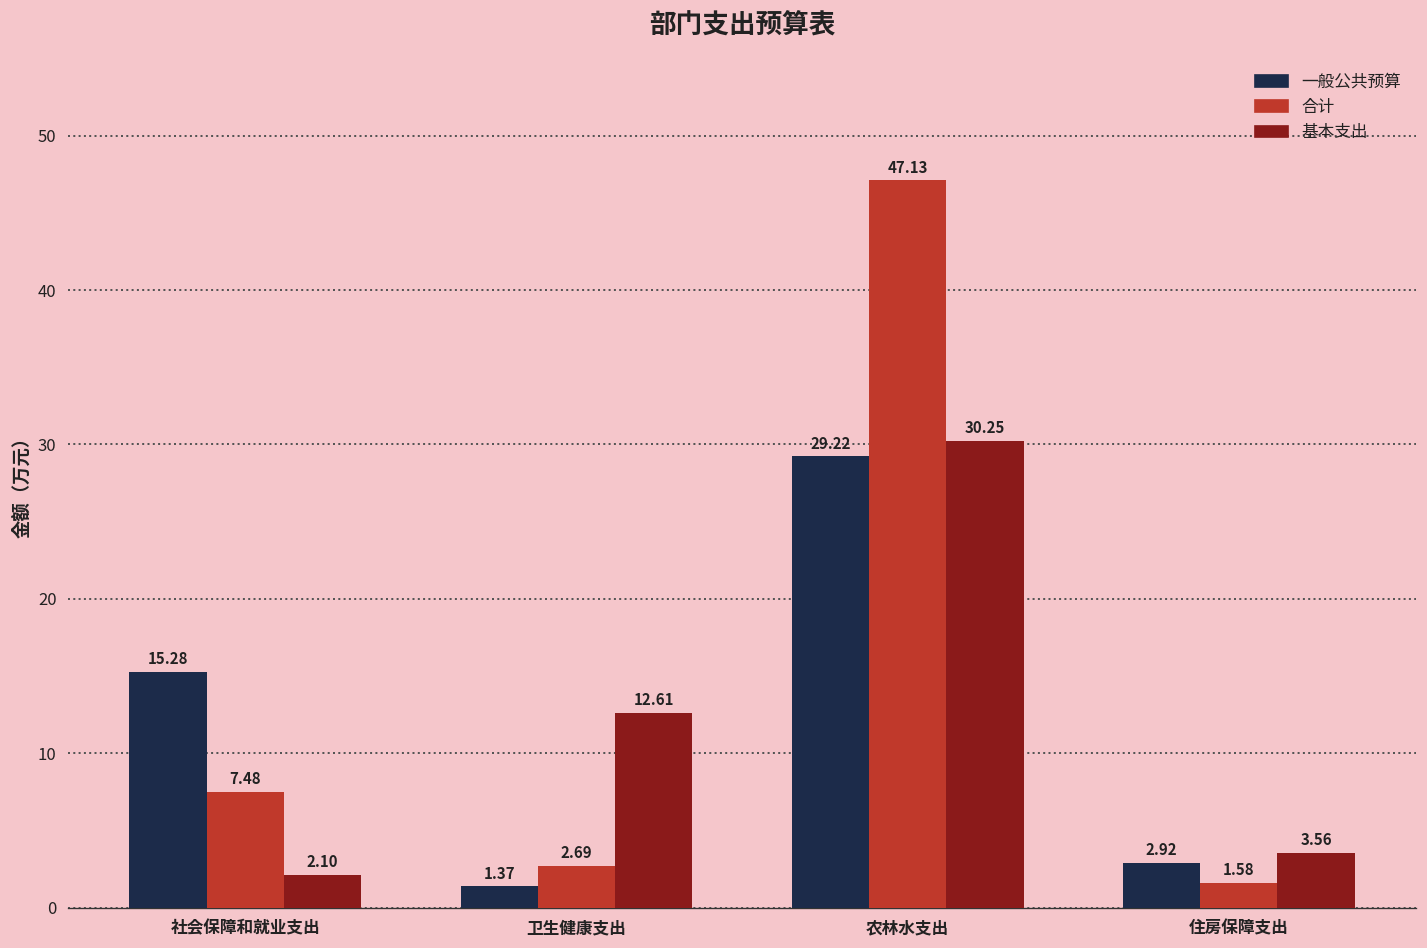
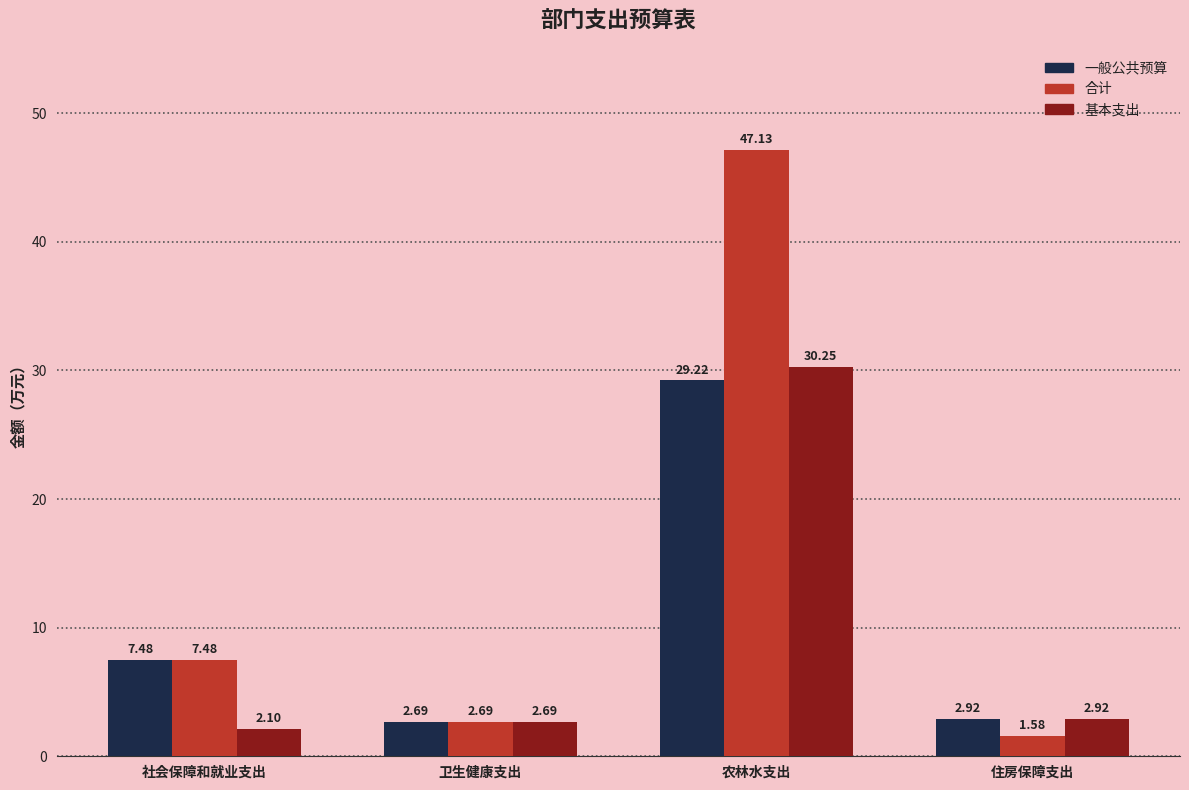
一般公共预算, 社会保障和就业支出: 15.28 -> 7.48
一般公共预算, 卫生健康支出: 1.37 -> 2.69
基本支出, 卫生健康支出: 12.61 -> 2.69
基本支出, 住房保障支出: 3.56 -> 2.92
